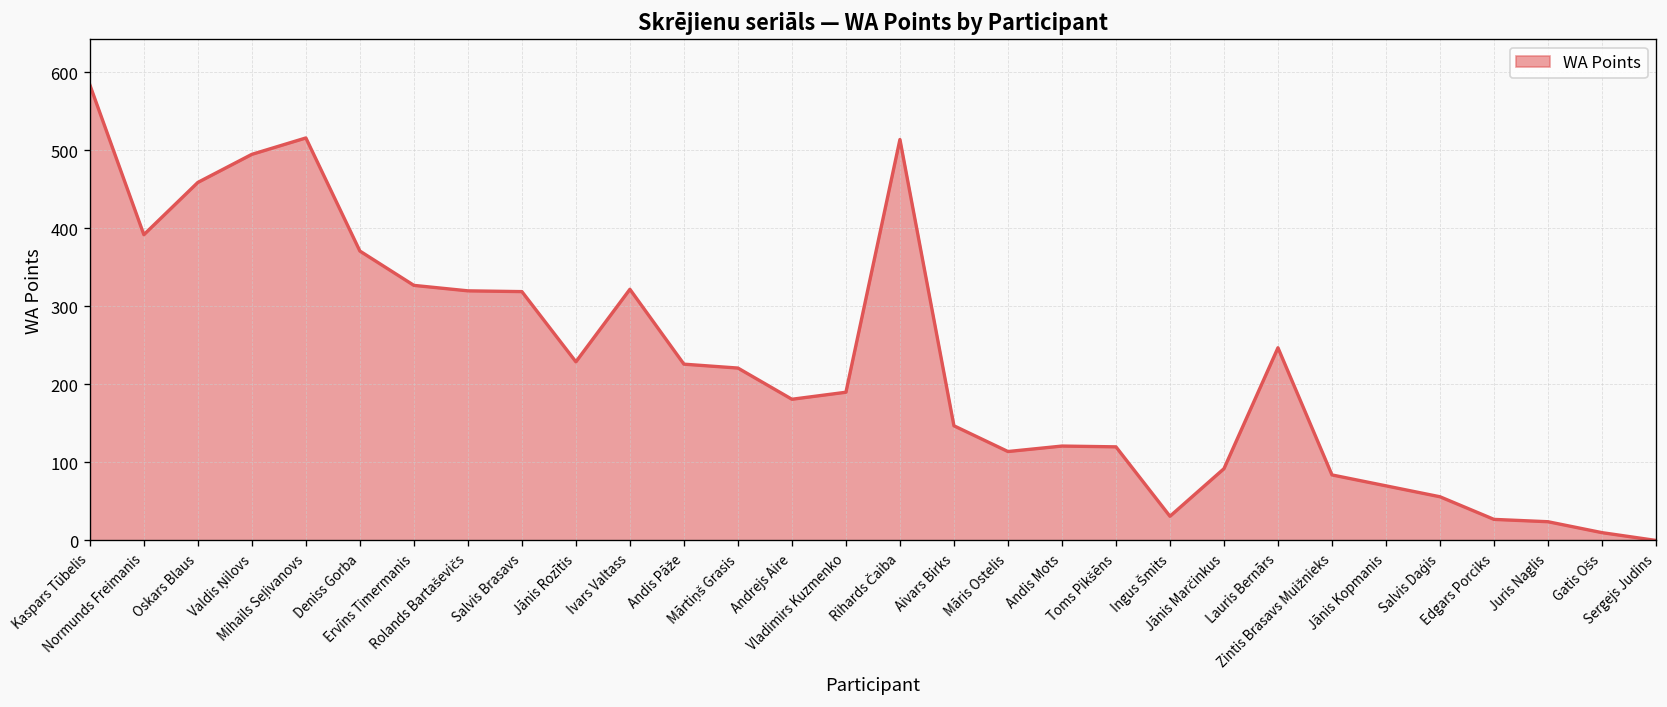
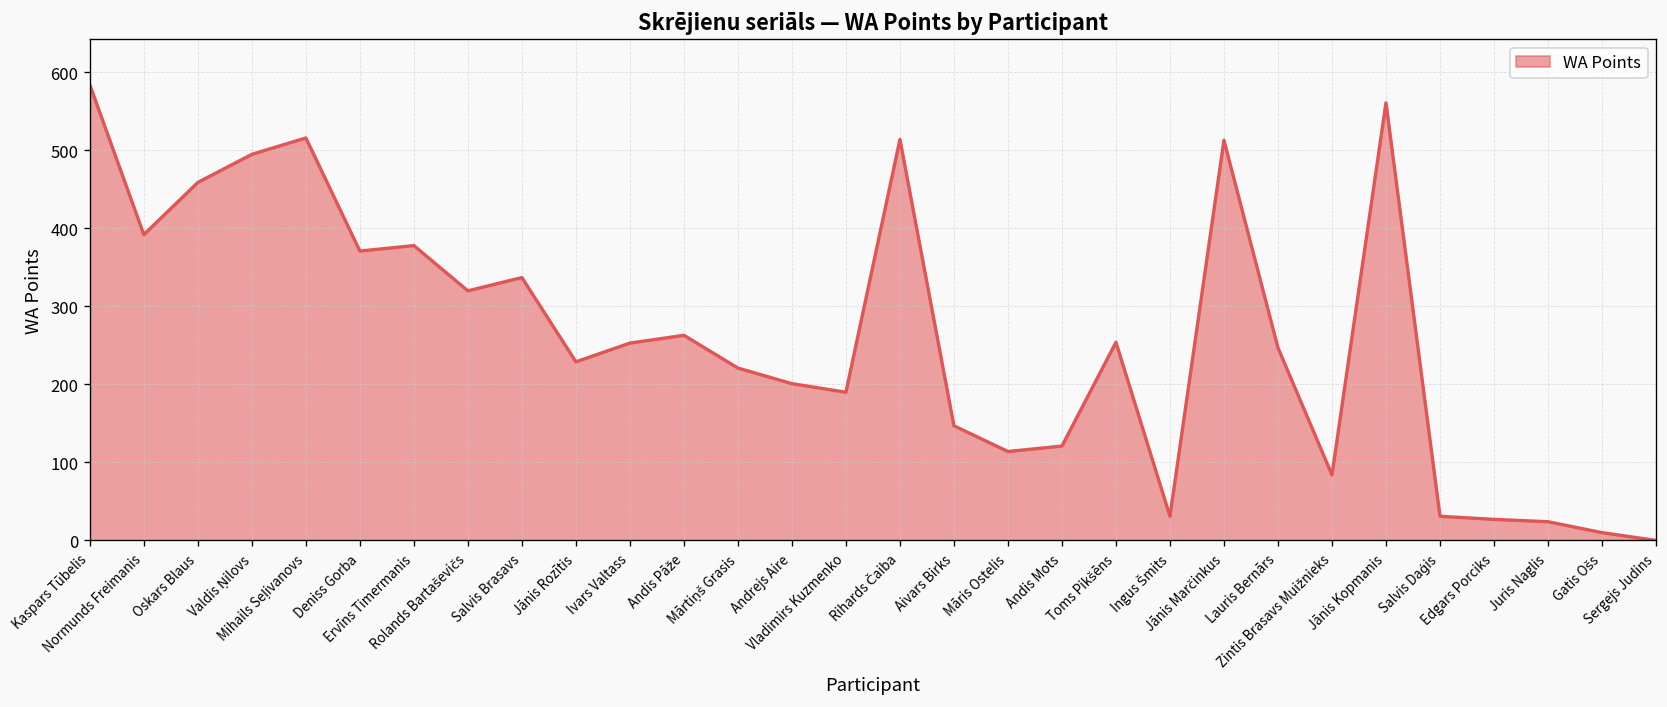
Ervīns Timermanis: 330 -> 380
Salvis Brasavs: 320 -> 340
Ivars Valtass: 320 -> 250
Andis Pāže: 230 -> 260
Andrejs Aire: 180 -> 200
Toms Pikšēns: 120 -> 250
Jānis Marčinkus: 90 -> 510
Jānis Kopmanis: 70 -> 560
Salvis Daģis: 60 -> 30
